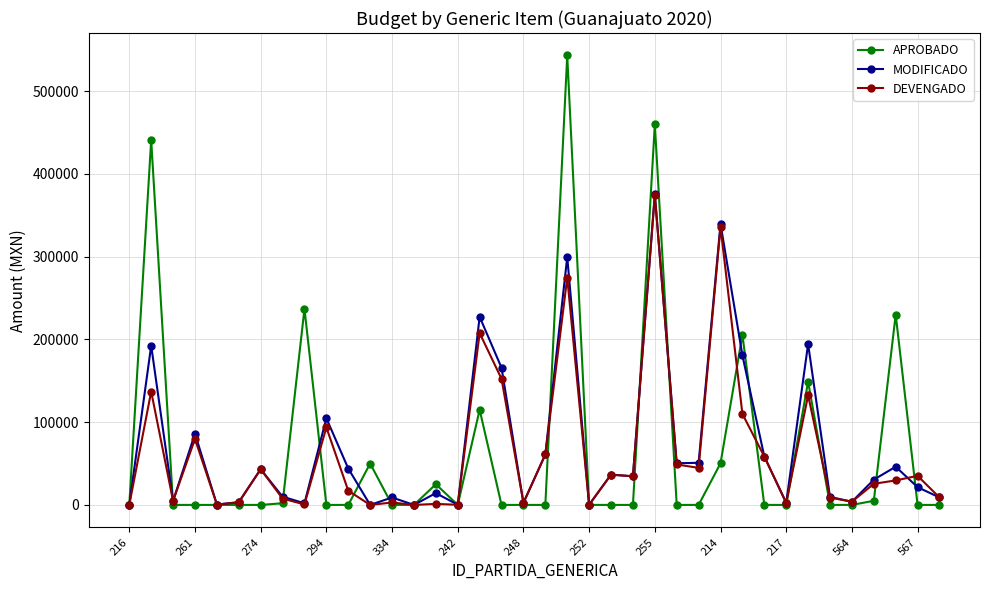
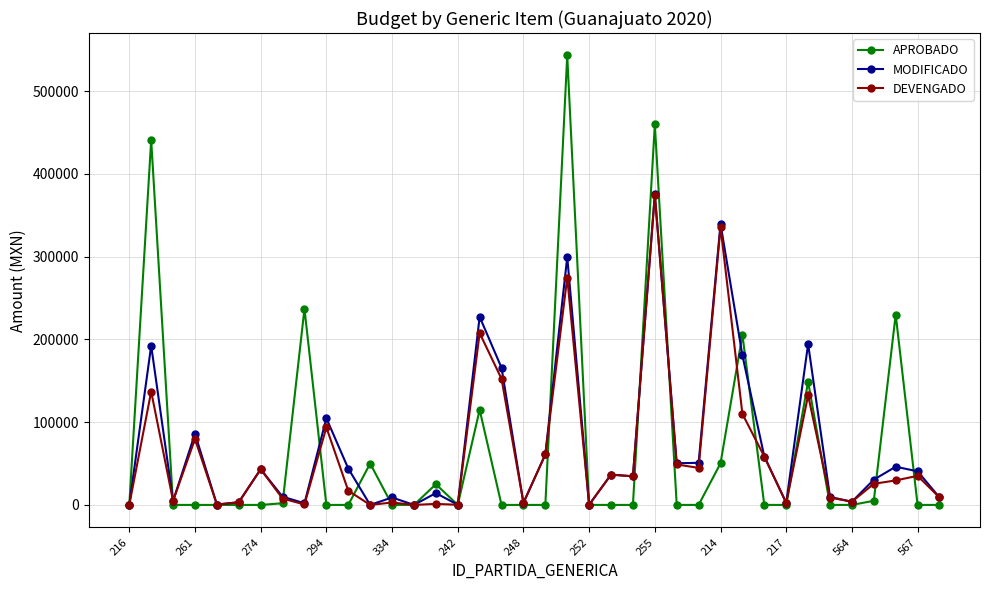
MODIFICADO, 567: 20000 -> 40000
